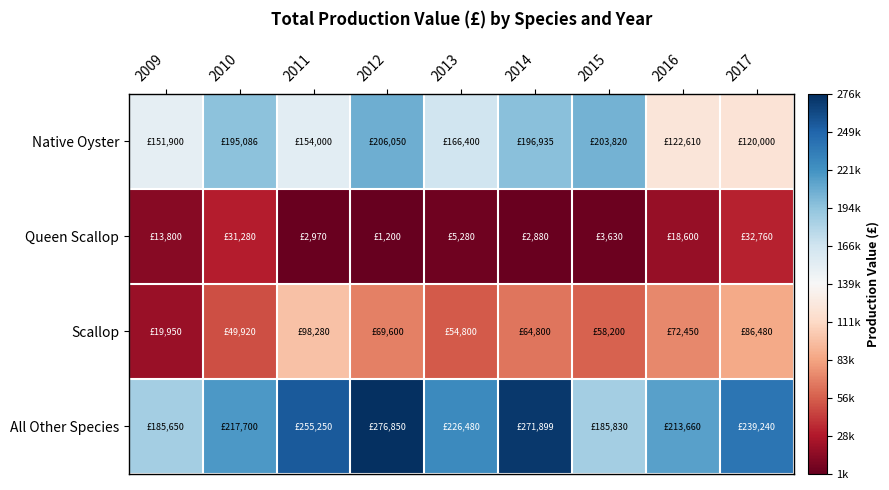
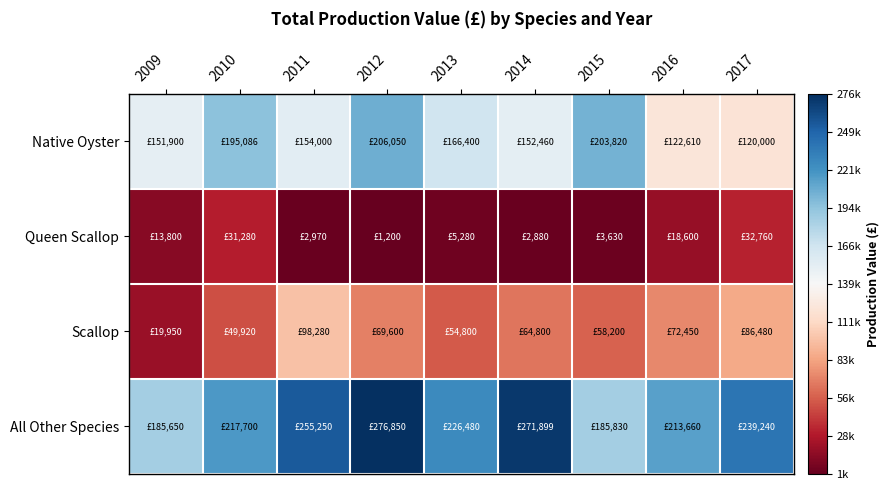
Native Oyster, 2014: £196,935 -> £152,460
